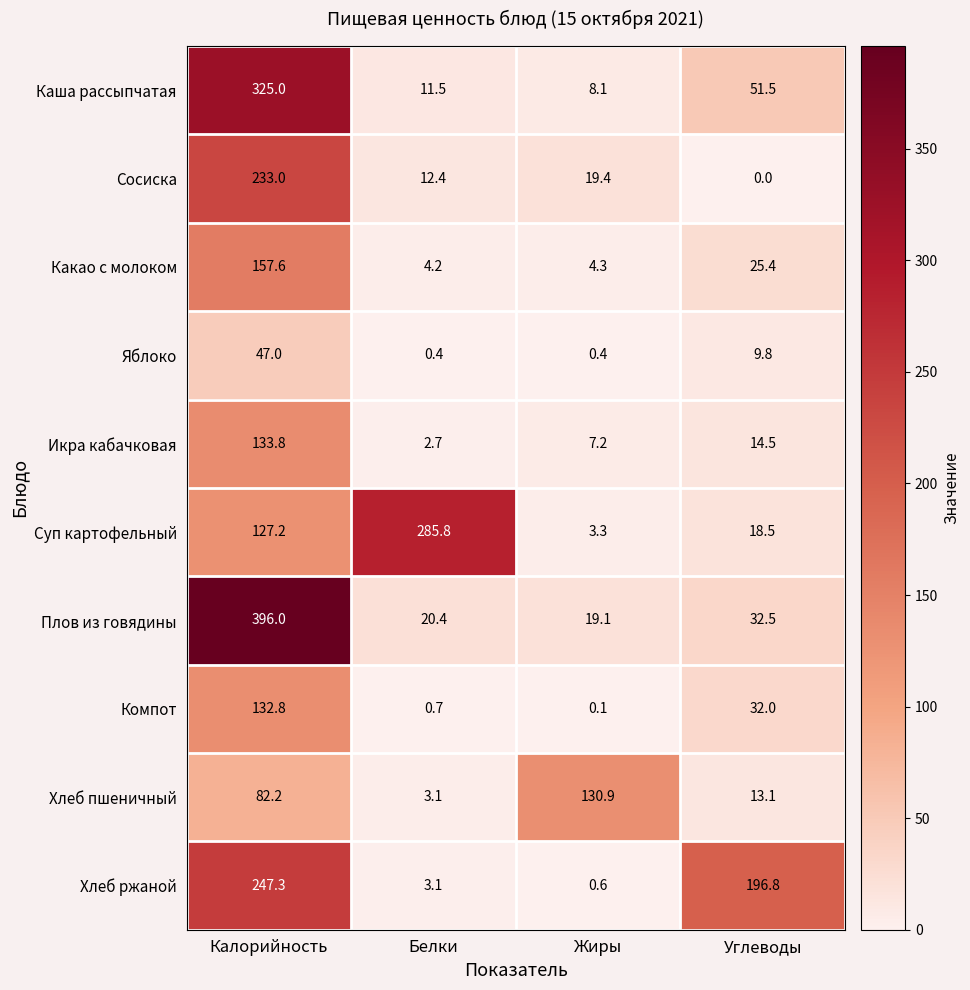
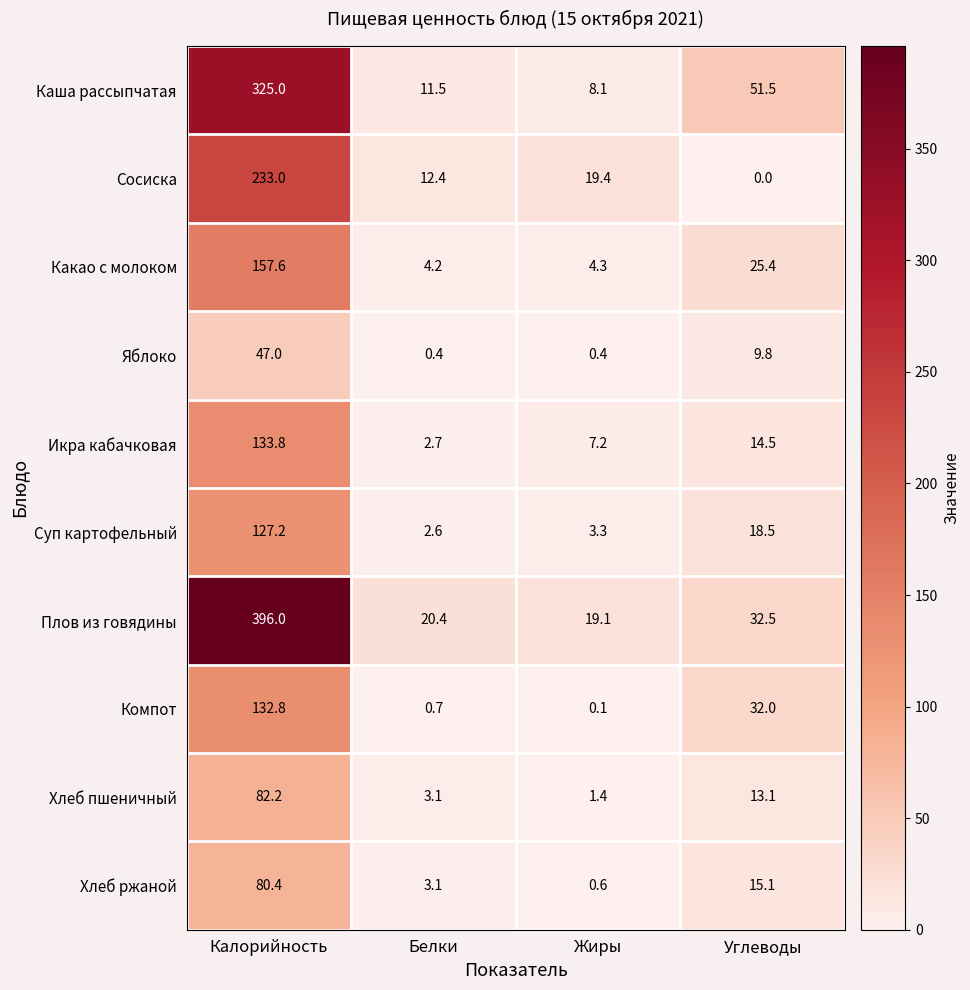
Суп картофельный, Белки: 285.8 -> 2.6
Хлеб пшеничный, Жиры: 130.9 -> 1.4
Хлеб ржаной, Калорийность: 247.3 -> 80.4
Хлеб ржаной, Углеводы: 196.8 -> 15.1
